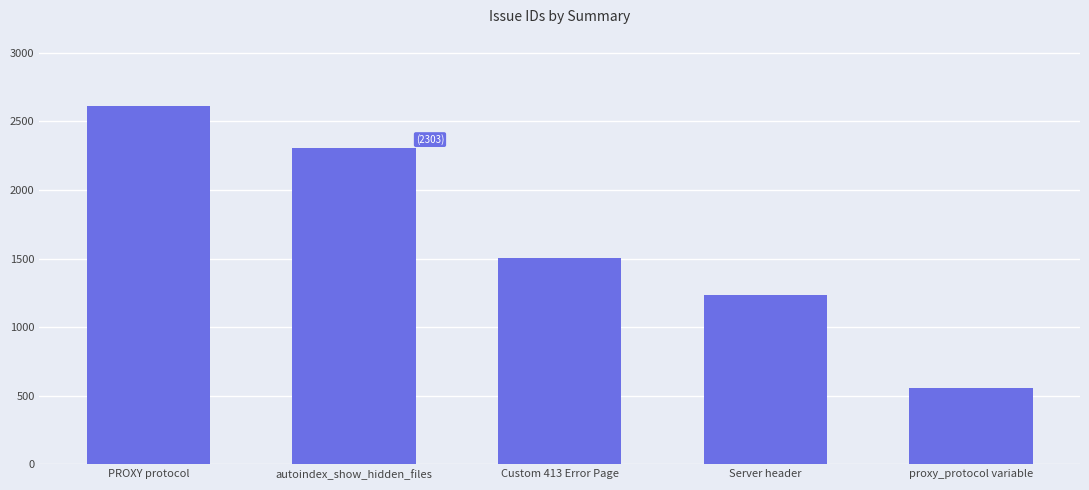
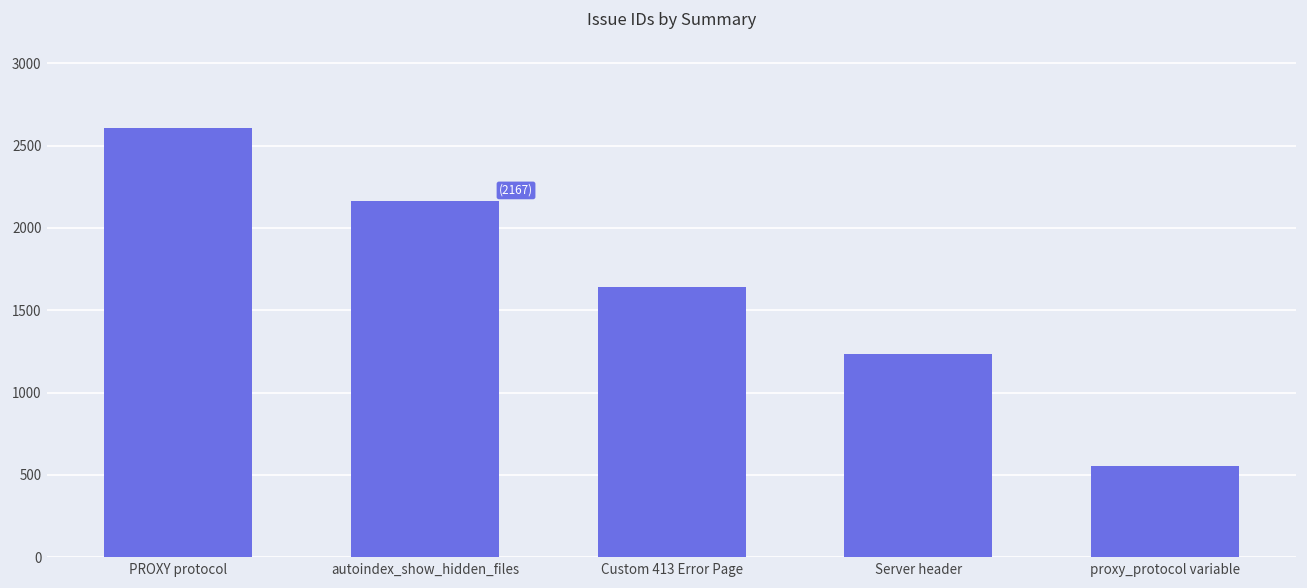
autoindex_show_hidden_files: (2303) -> (2167)
Custom 413 Error Page: 1510 -> 1640
